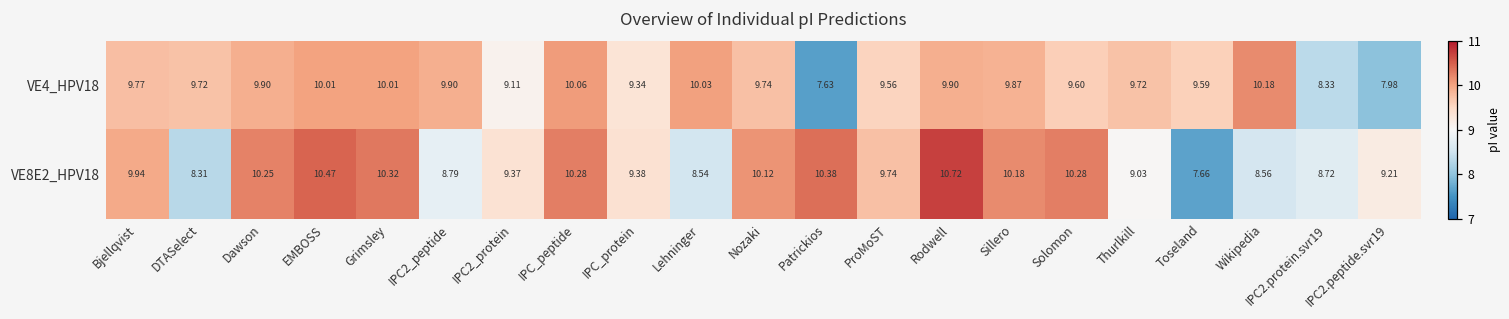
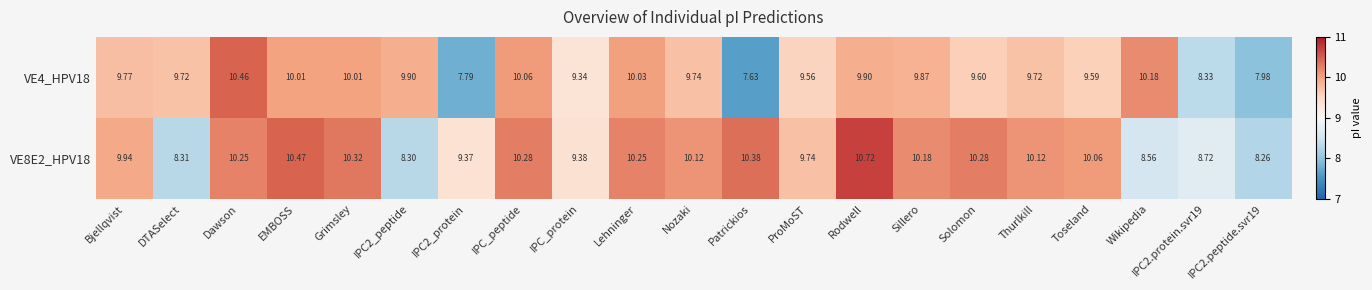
VE4_HPV18, Dawson: 9.90 -> 10.46
VE4_HPV18, IPC2_protein: 9.11 -> 7.79
VE8E2_HPV18, IPC2_peptide: 8.79 -> 8.30
VE8E2_HPV18, Lehninger: 8.54 -> 10.25
VE8E2_HPV18, Thurlkill: 9.03 -> 10.12
VE8E2_HPV18, Toseland: 7.66 -> 10.06
VE8E2_HPV18, IPC2.peptide.svr19: 9.21 -> 8.26
